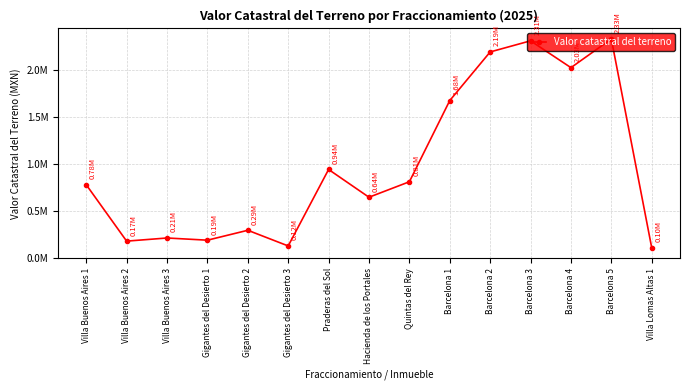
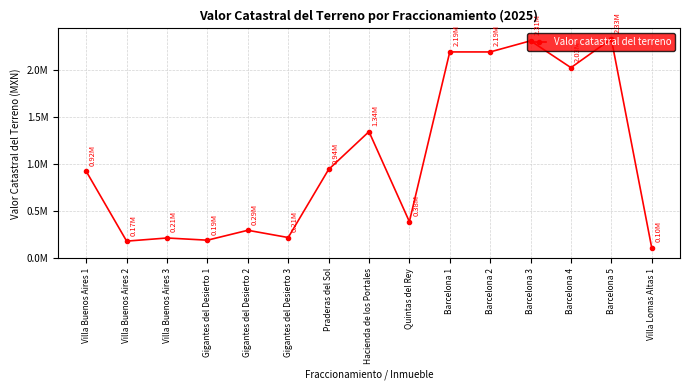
Villa Buenos Aires 1: 0.78M -> 0.92M
Gigantes del Desierto 3: 0.12M -> 0.21M
Hacienda de los Portales: 0.64M -> 1.34M
Quintas del Rey: 0.81M -> 0.38M
Barcelona 1: 1.68M -> 2.19M
